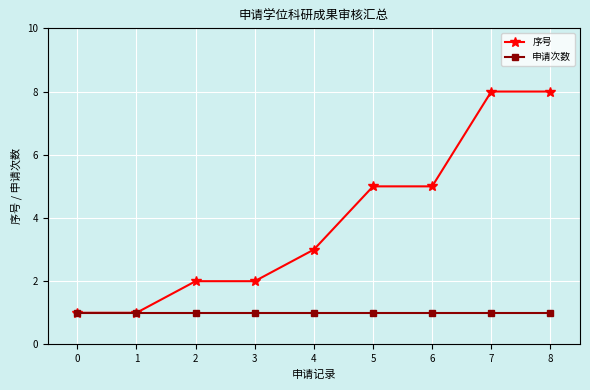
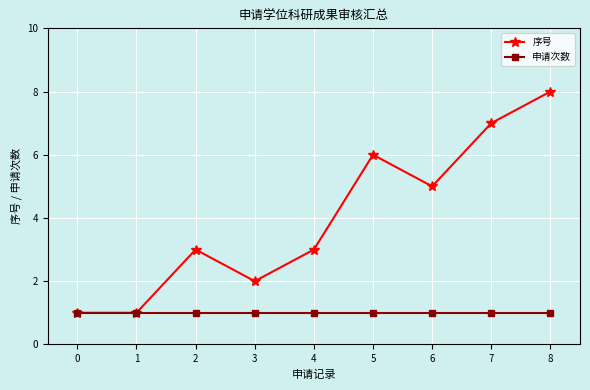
序号, 2: 2 -> 3
序号, 5: 5 -> 6
序号, 7: 8 -> 7
